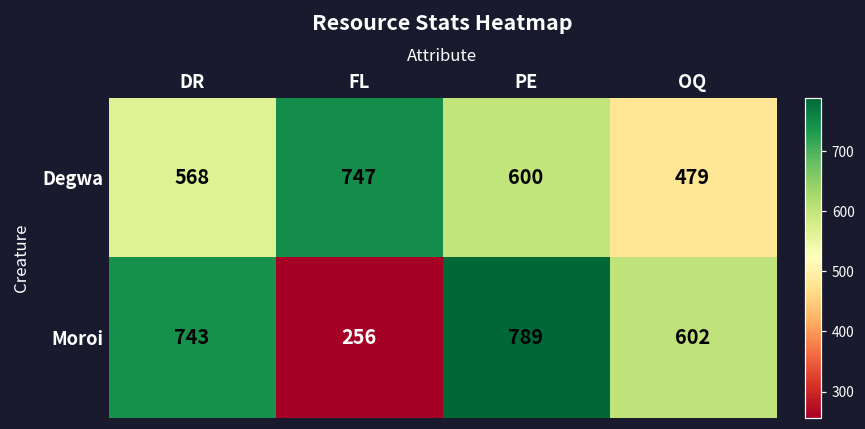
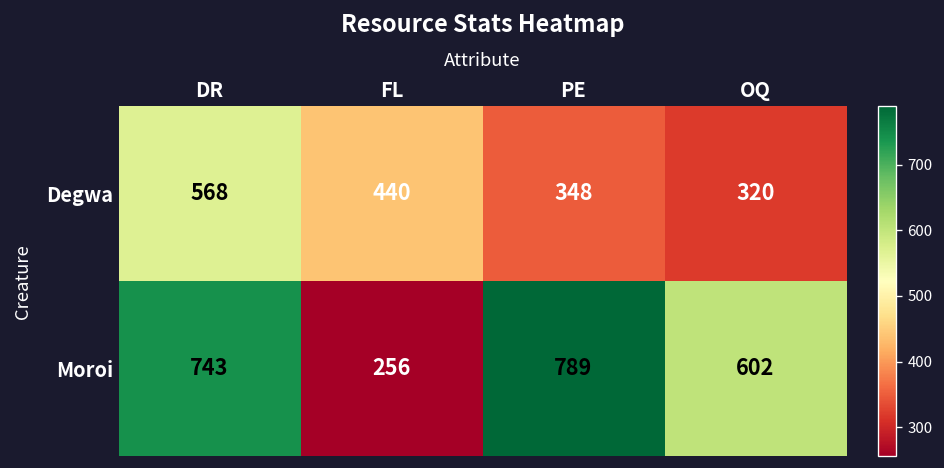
Degwa, FL: 747 -> 440
Degwa, PE: 600 -> 348
Degwa, OQ: 479 -> 320
